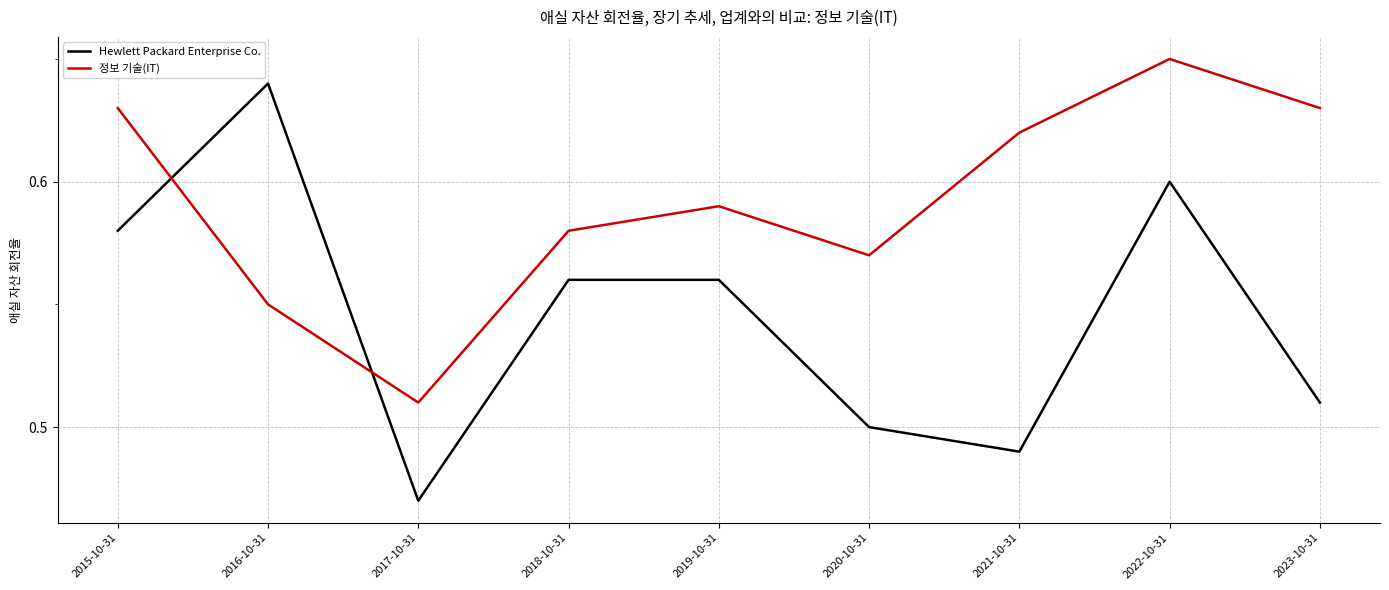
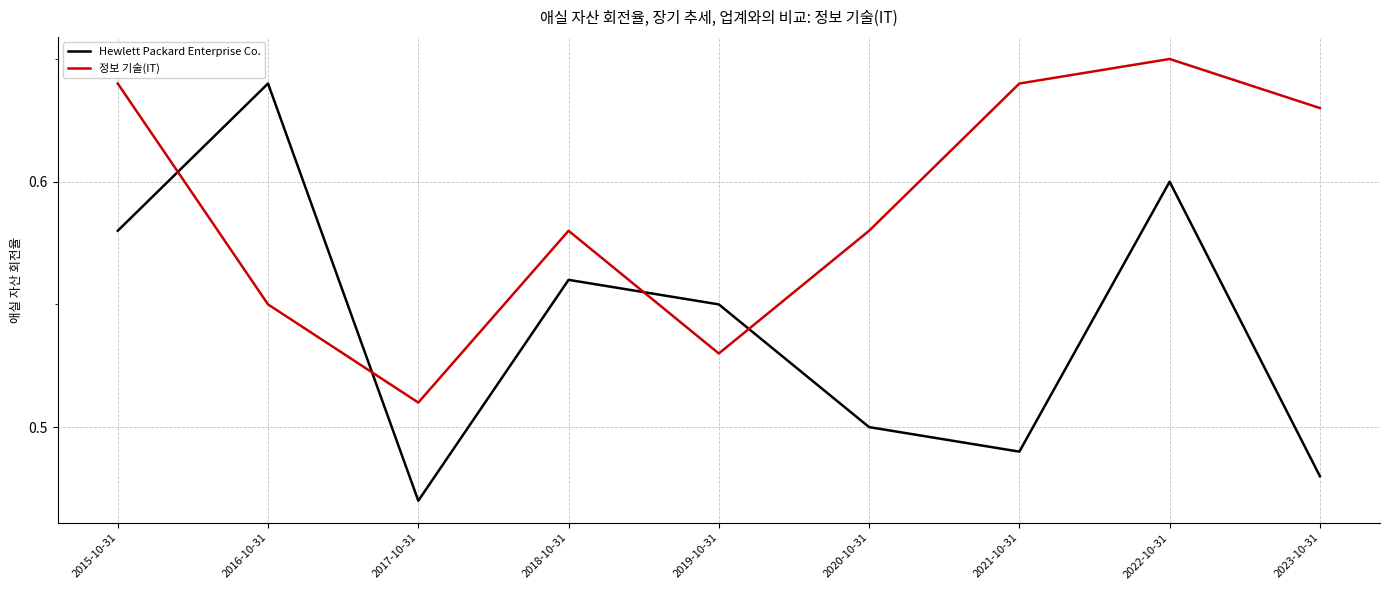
정보 기술(IT), 2015-10-31: 0.63 -> 0.64
Hewlett Packard Enterprise Co., 2019-10-31: 0.56 -> 0.55
정보 기술(IT), 2019-10-31: 0.59 -> 0.53
정보 기술(IT), 2020-10-31: 0.57 -> 0.58
정보 기술(IT), 2021-10-31: 0.62 -> 0.64
Hewlett Packard Enterprise Co., 2023-10-31: 0.51 -> 0.48
